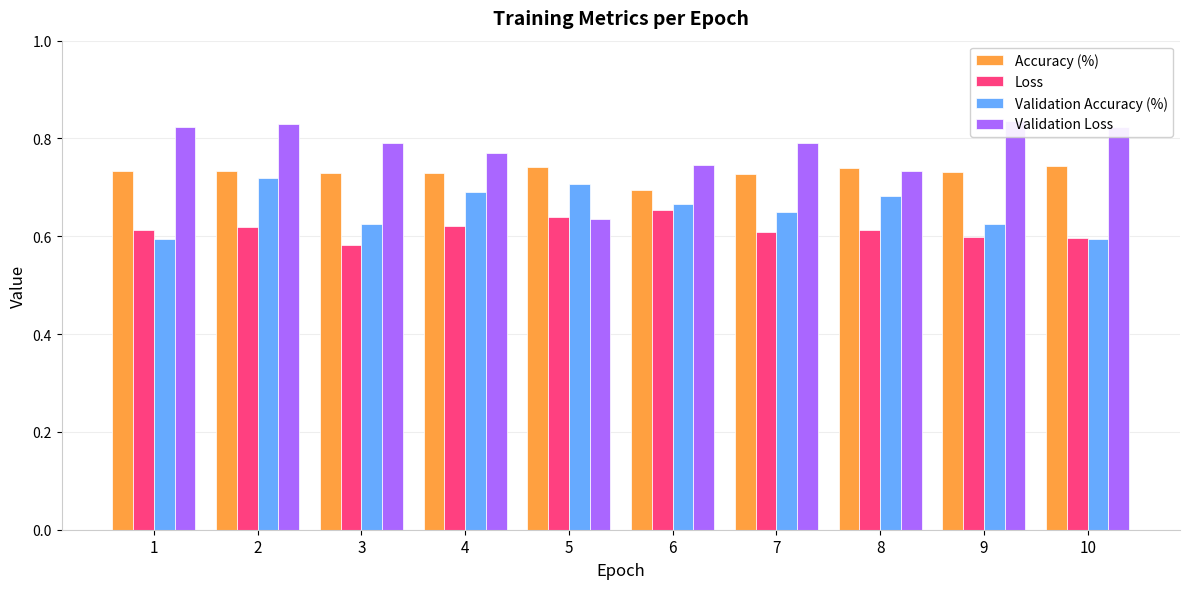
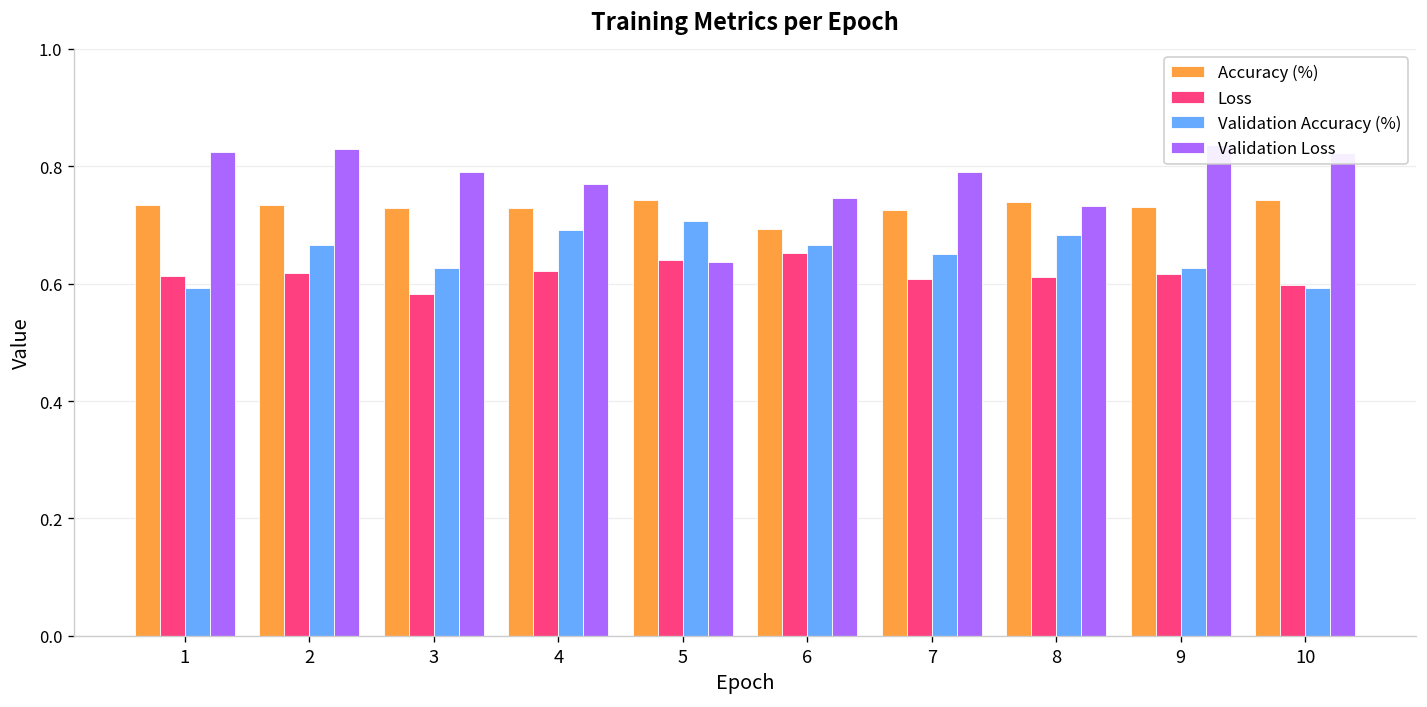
Validation Accuracy (%), 2: 0.72 -> 0.67
Loss, 9: 0.60 -> 0.62
